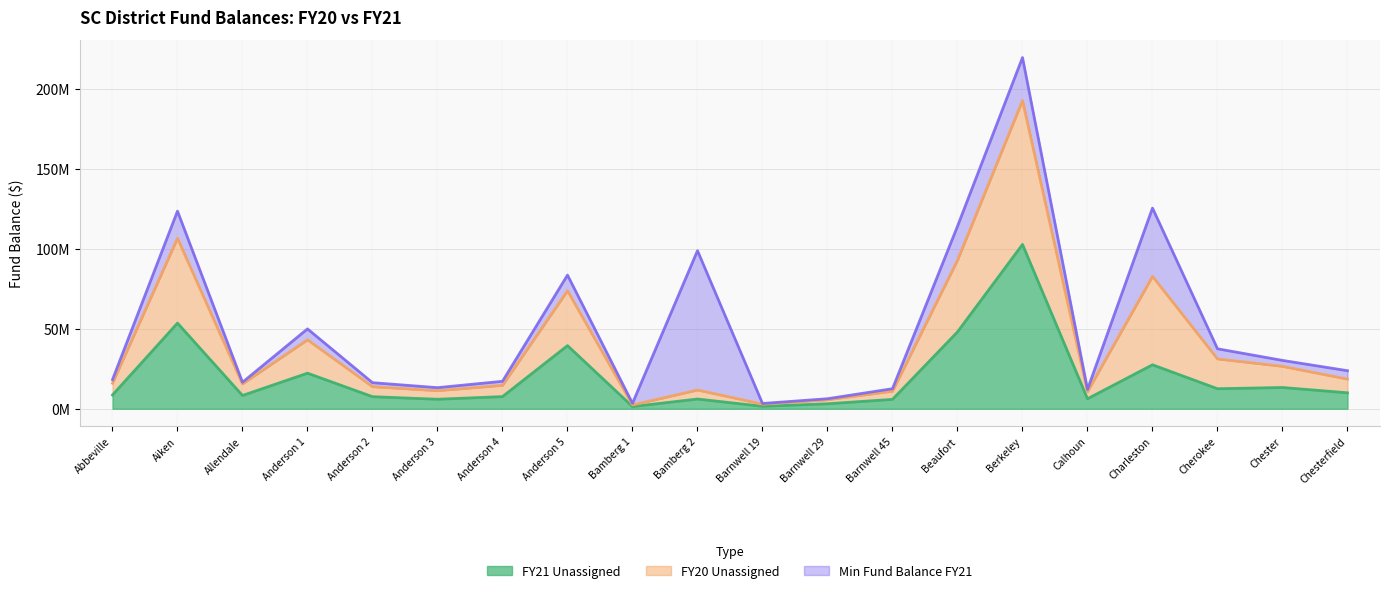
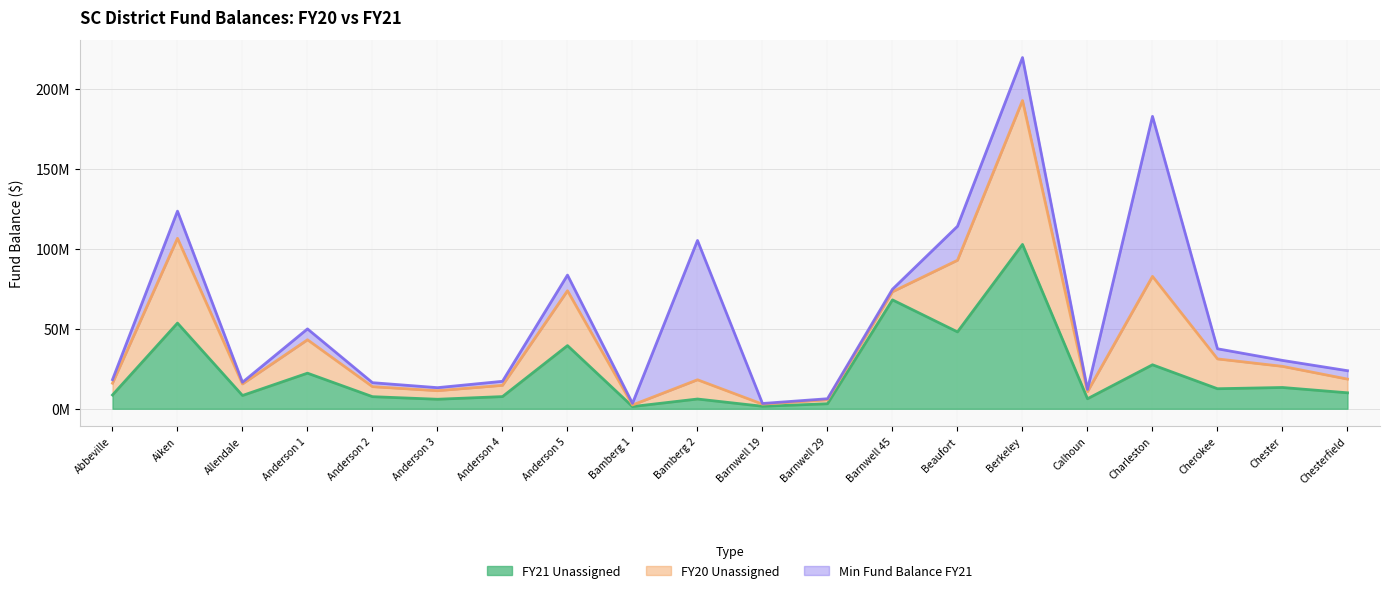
FY20 Unassigned, Bamberg 2: 6000000 -> 12000000
FY21 Unassigned, Barnwell 45: 6000000 -> 68000000
Min Fund Balance FY21, Charleston: 43000000 -> 100000000
